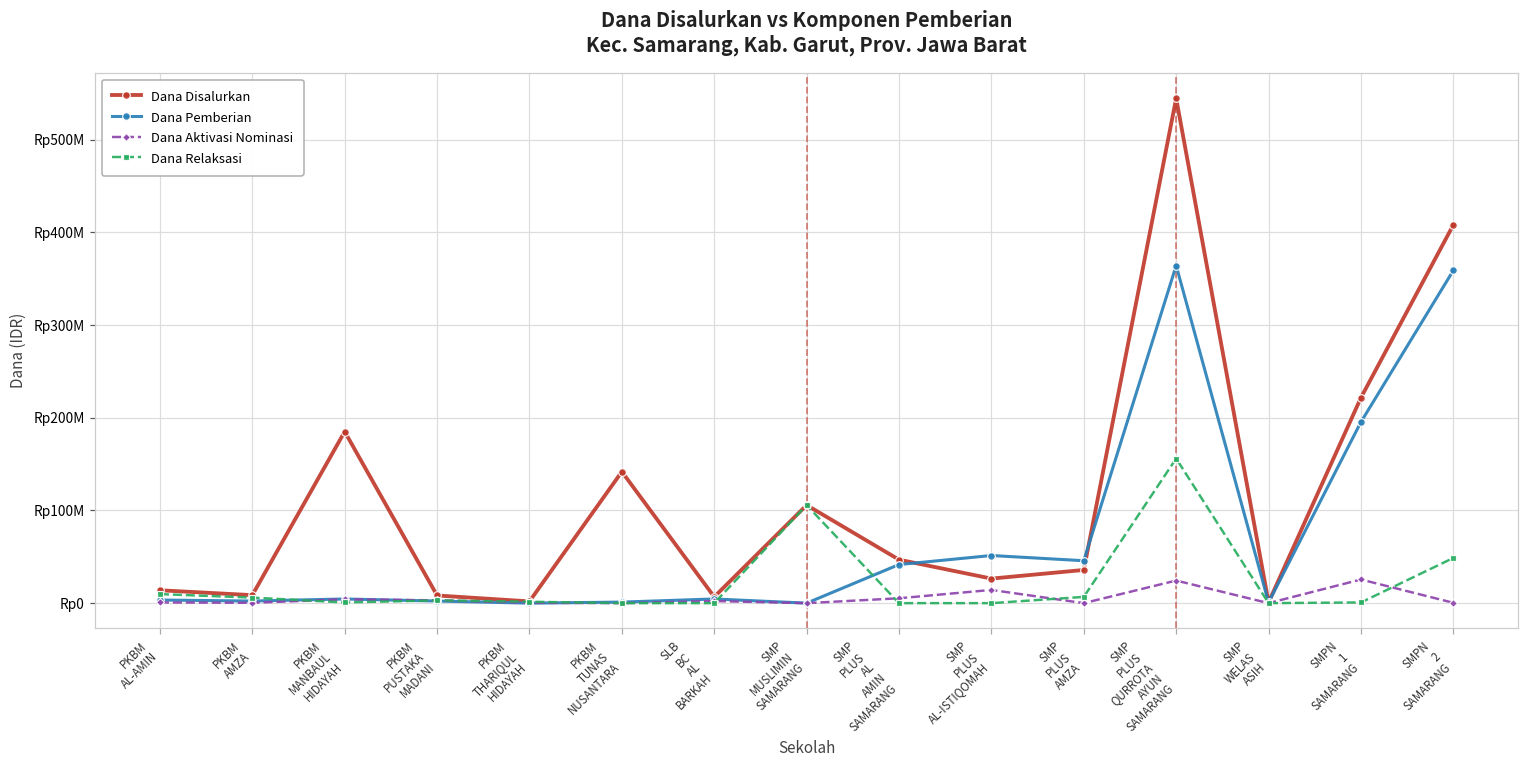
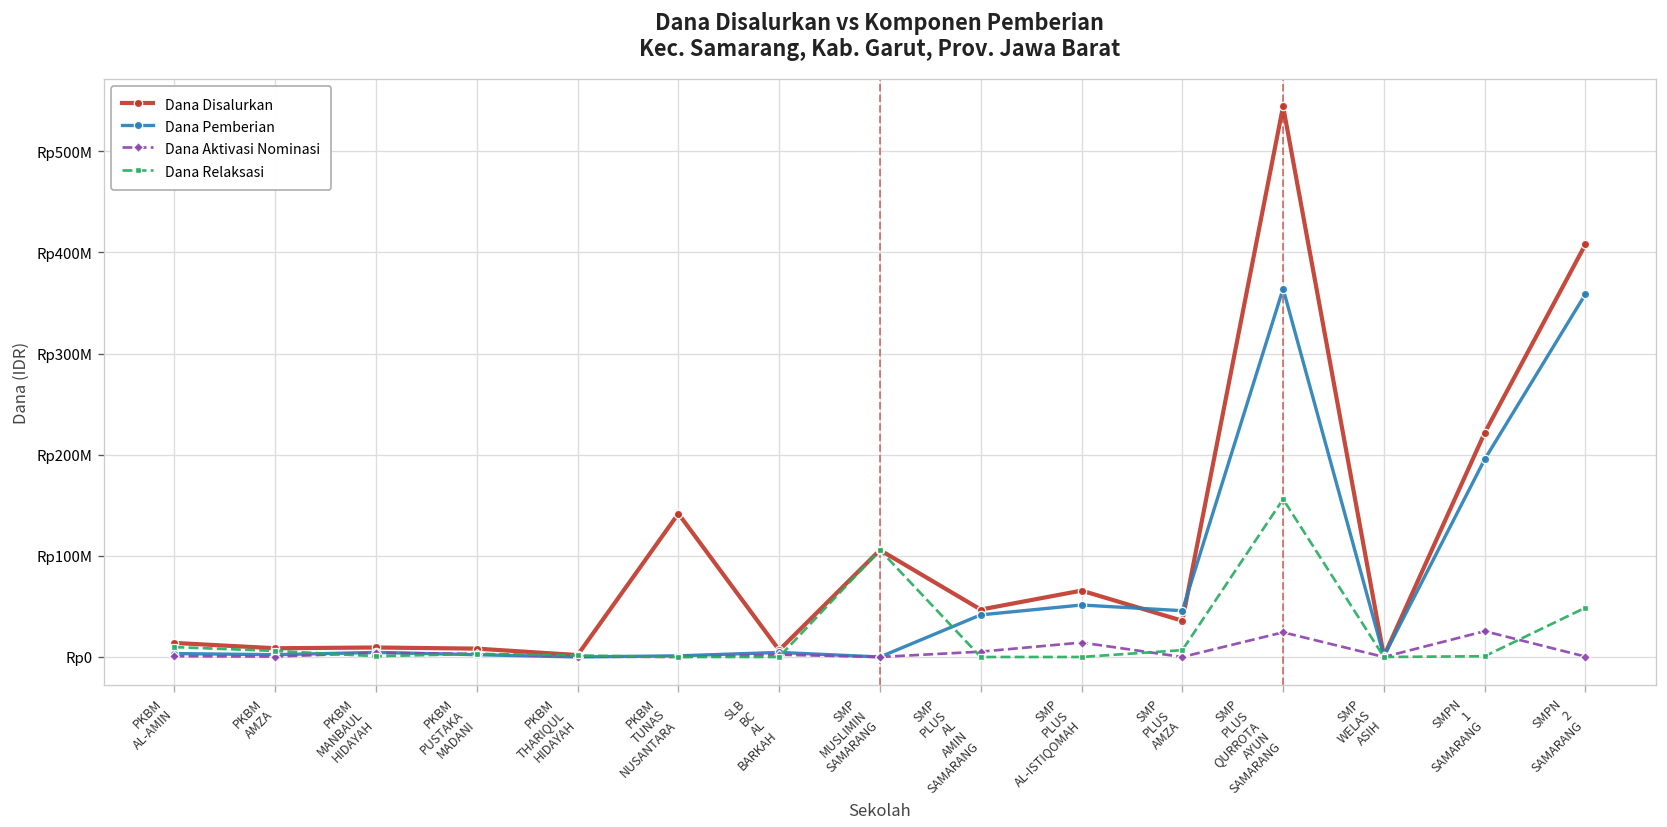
Dana Disalurkan, PKBM MANBAUL HIDAYAH: Rp190000000 -> Rp10000000
Dana Disalurkan, SMP PLUS AL-ISTIQOMAH: Rp30000000 -> Rp70000000
